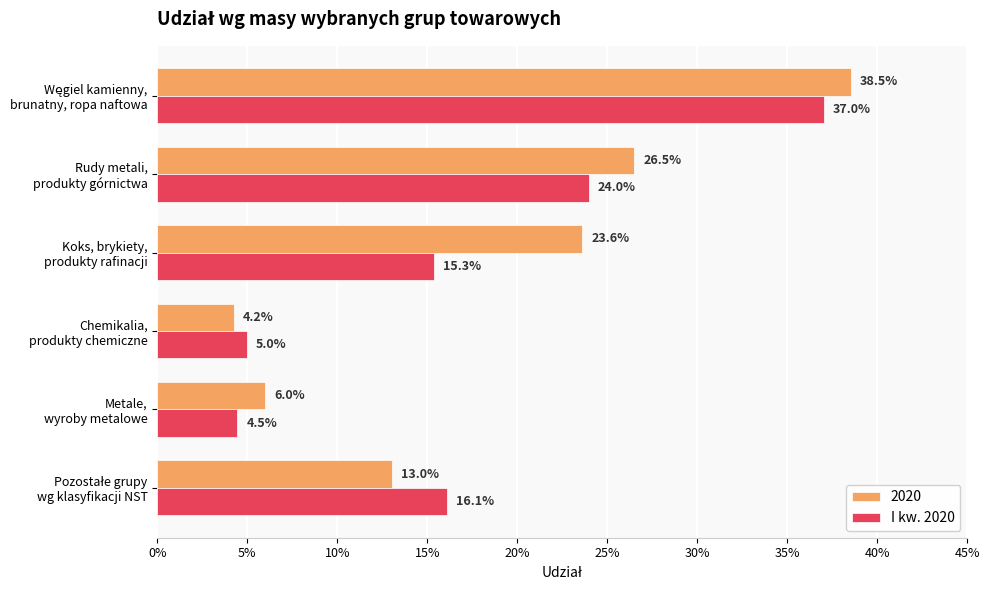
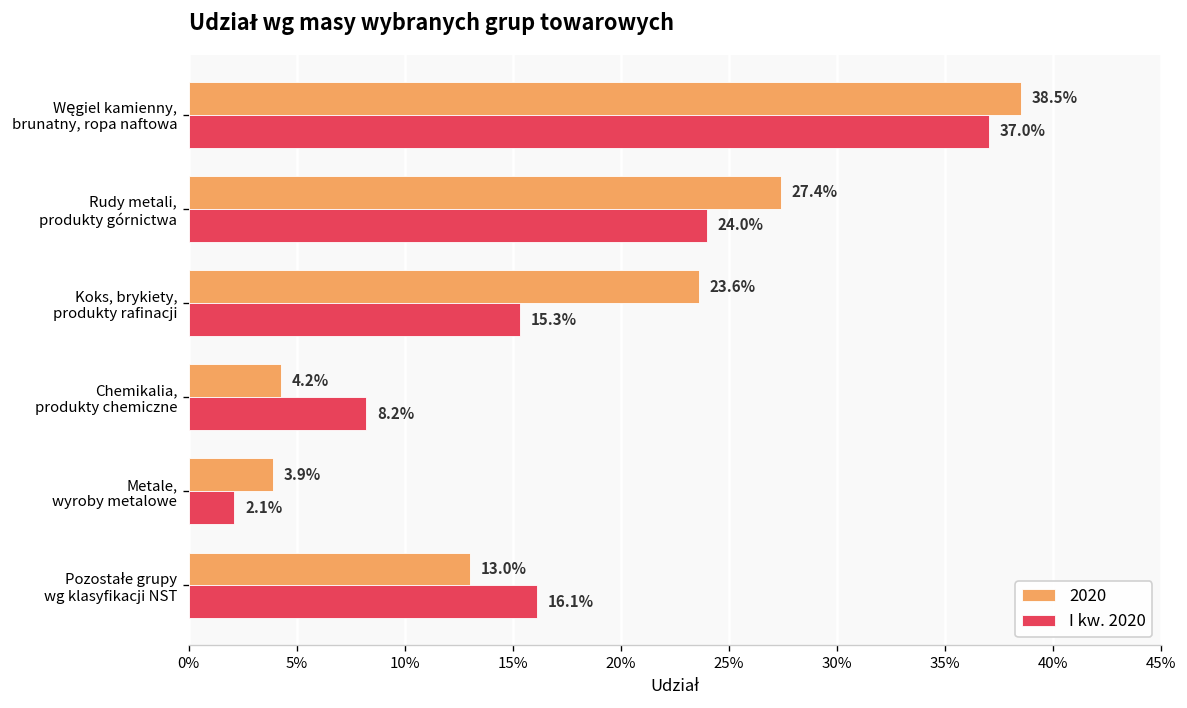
2020, Rudy metali, produkty górnictwa: 26.5% -> 27.4%
I kw. 2020, Chemikalia, produkty chemiczne: 5.0% -> 8.2%
2020, Metale, wyroby metalowe: 6.0% -> 3.9%
I kw. 2020, Metale, wyroby metalowe: 4.5% -> 2.1%
